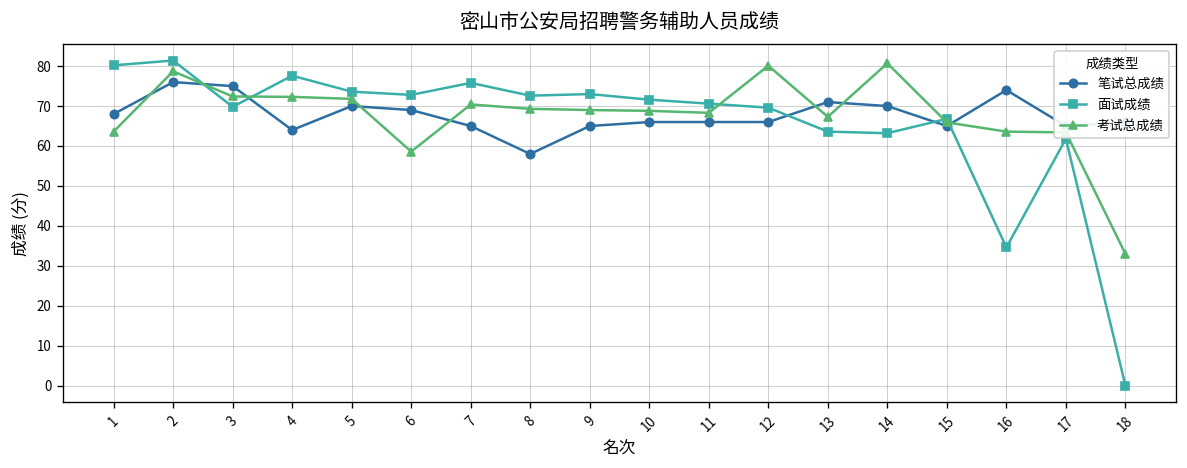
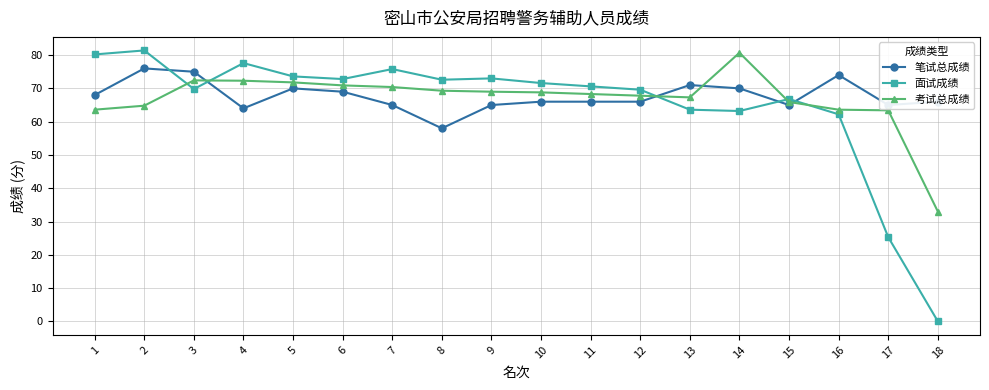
考试总成绩, 2: 79 -> 65
考试总成绩, 6: 59 -> 71
考试总成绩, 12: 80 -> 68
面试成绩, 16: 35 -> 62
面试成绩, 17: 62 -> 25
